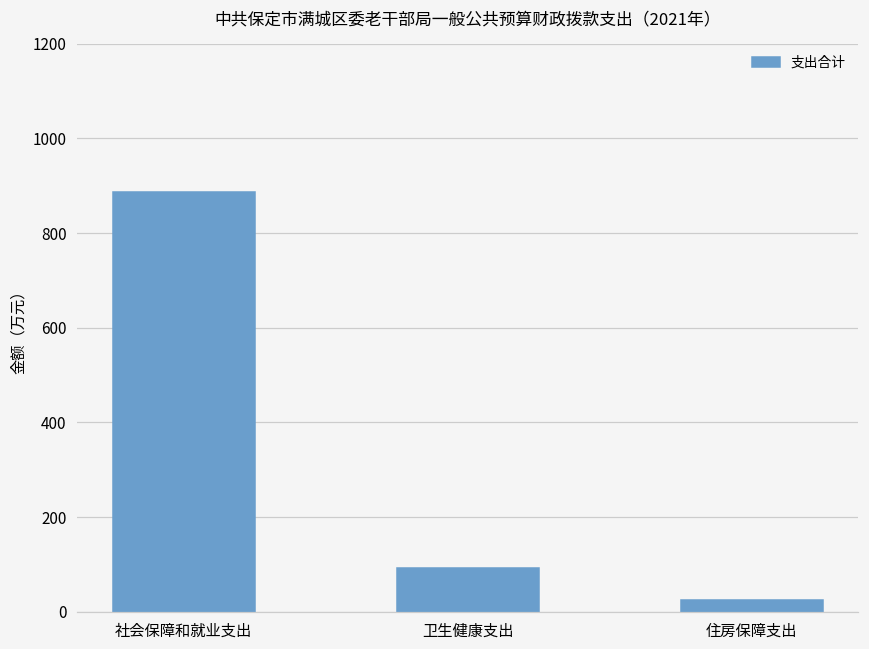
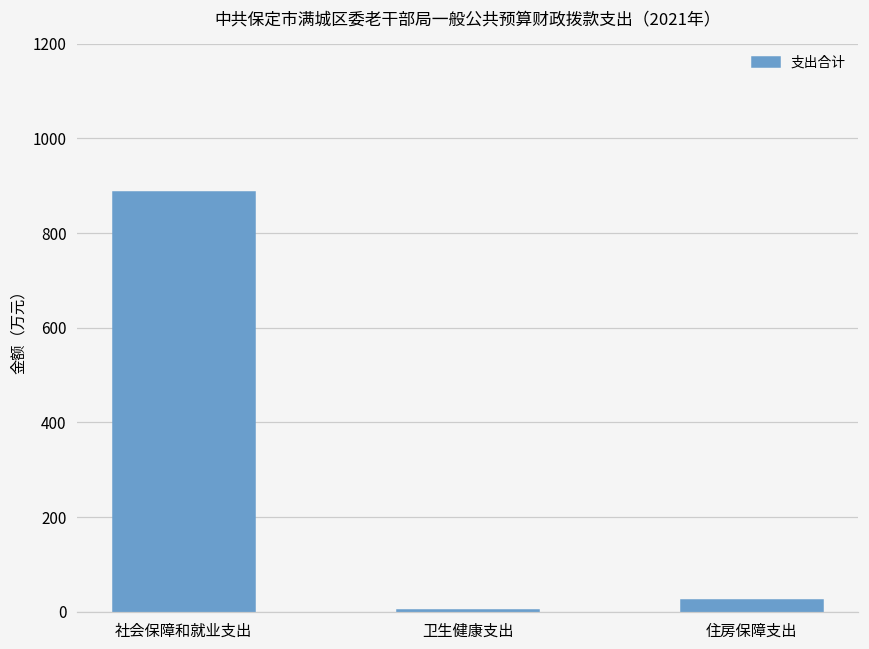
卫生健康支出: 90 -> 0
